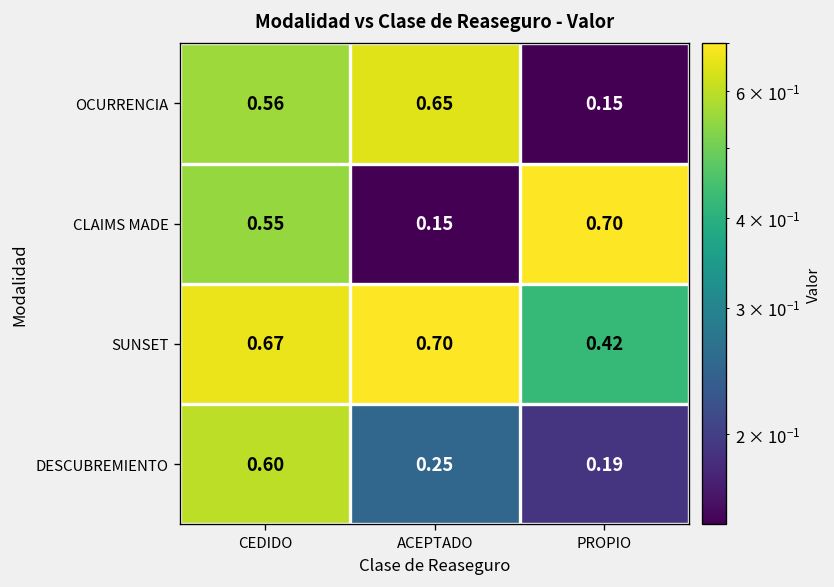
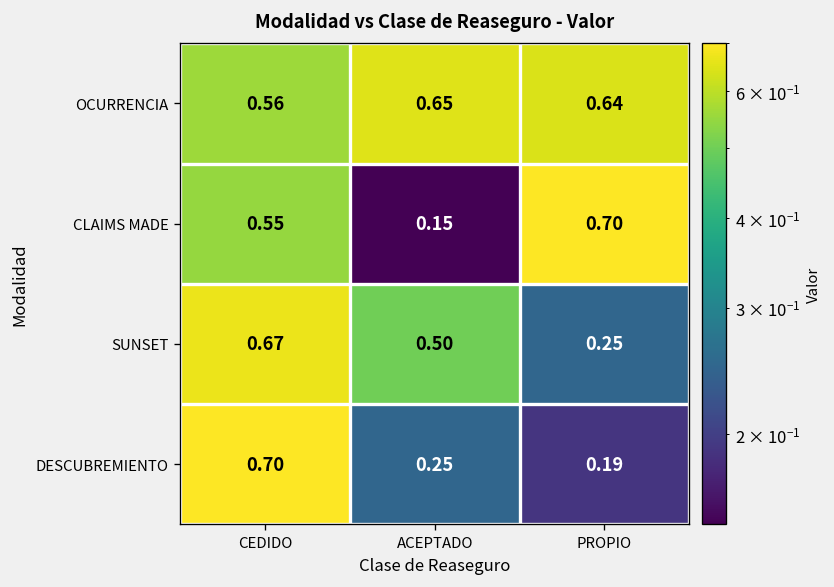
OCURRENCIA, PROPIO: 0.15 -> 0.64
SUNSET, ACEPTADO: 0.70 -> 0.50
SUNSET, PROPIO: 0.42 -> 0.25
DESCUBREMIENTO, CEDIDO: 0.60 -> 0.70
